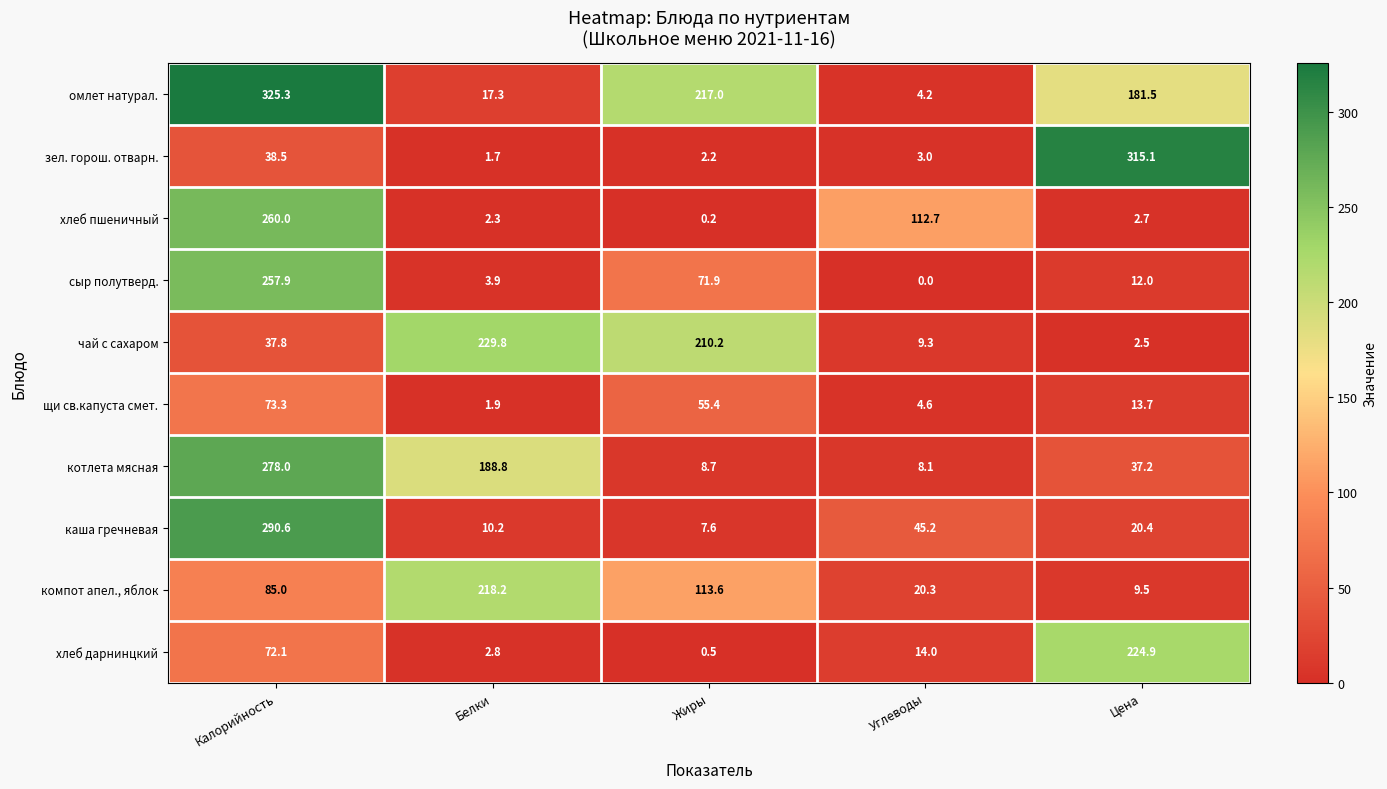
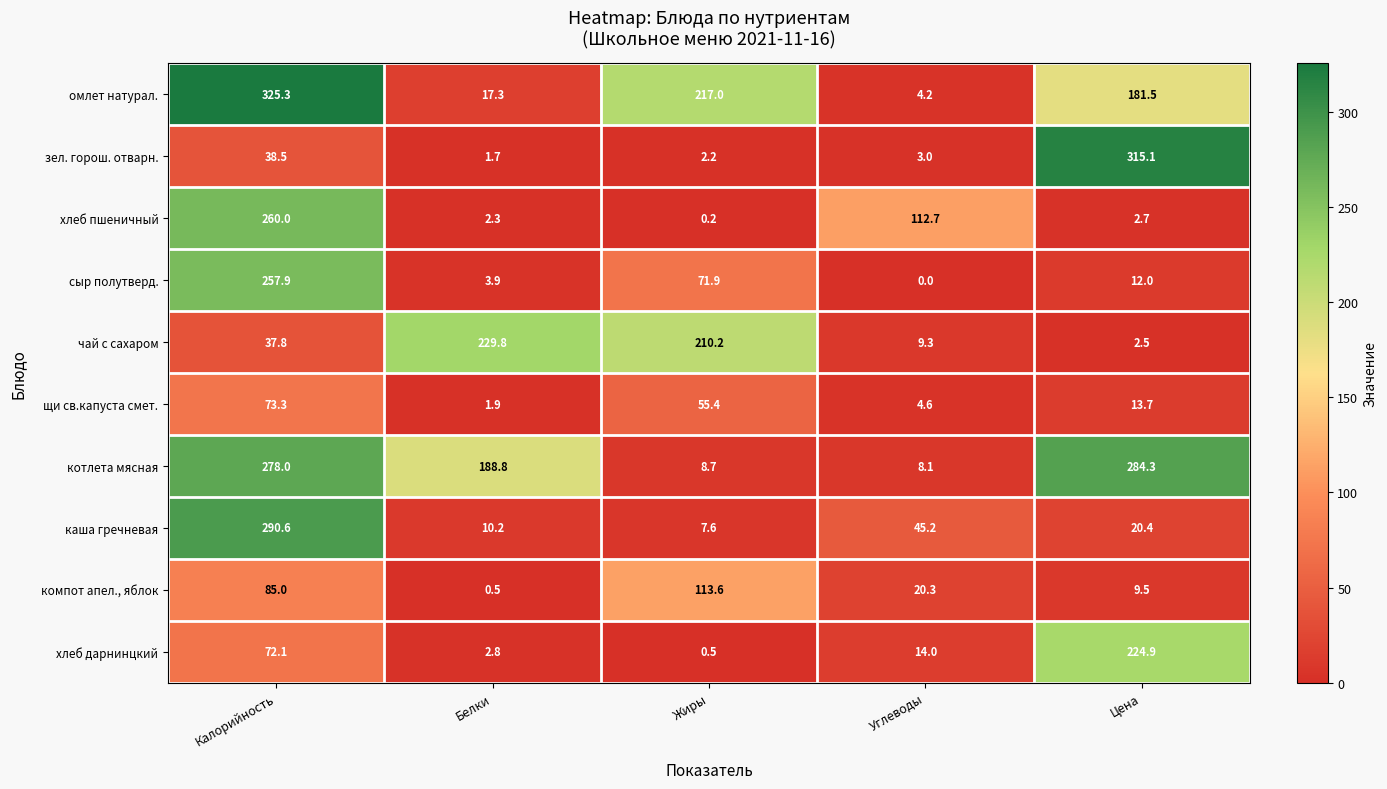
котлета мясная, Цена: 37.2 -> 284.3
компот апел., яблок, Белки: 218.2 -> 0.5
